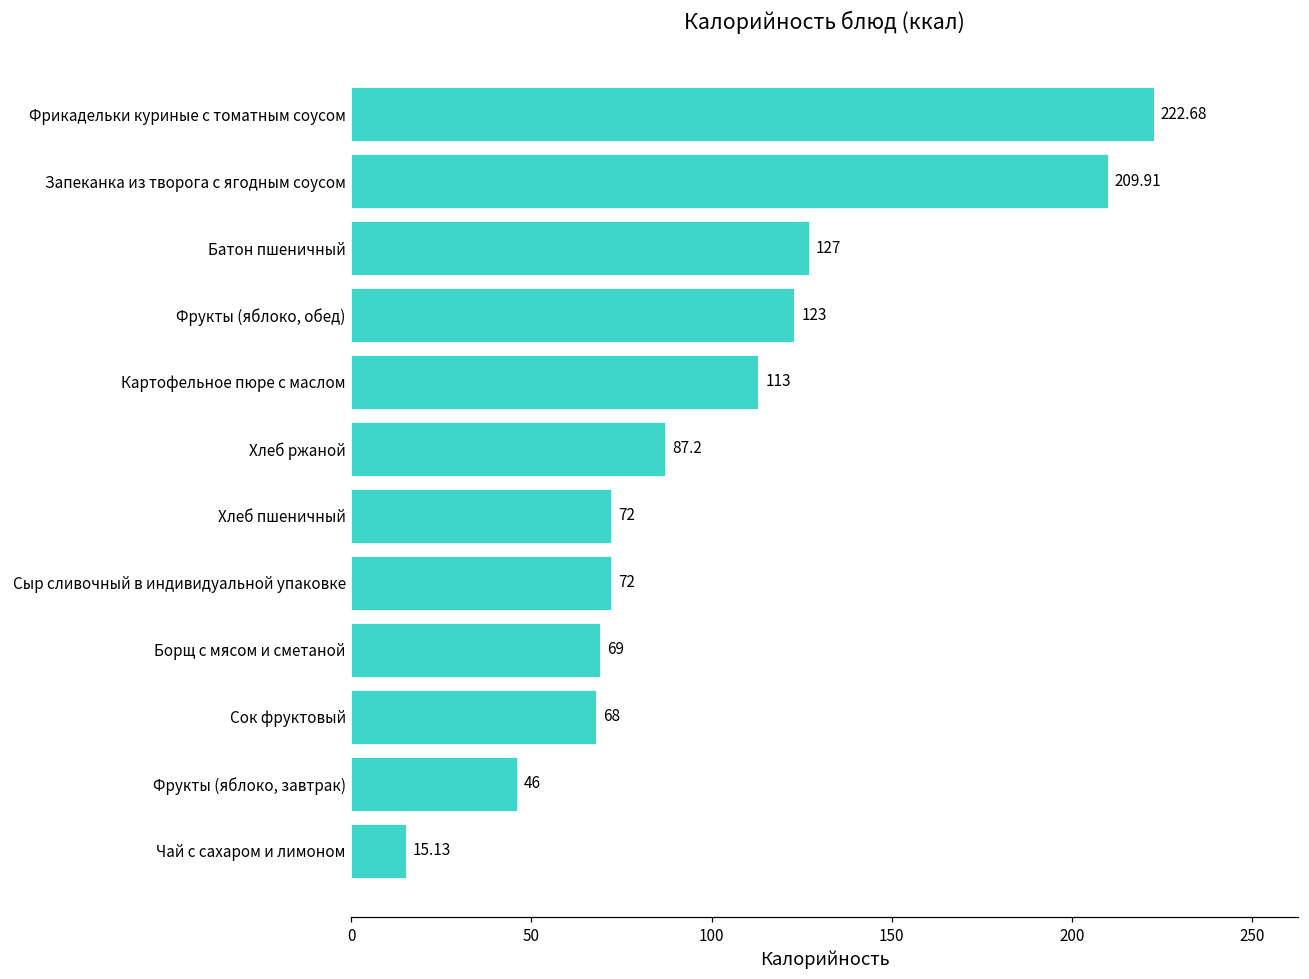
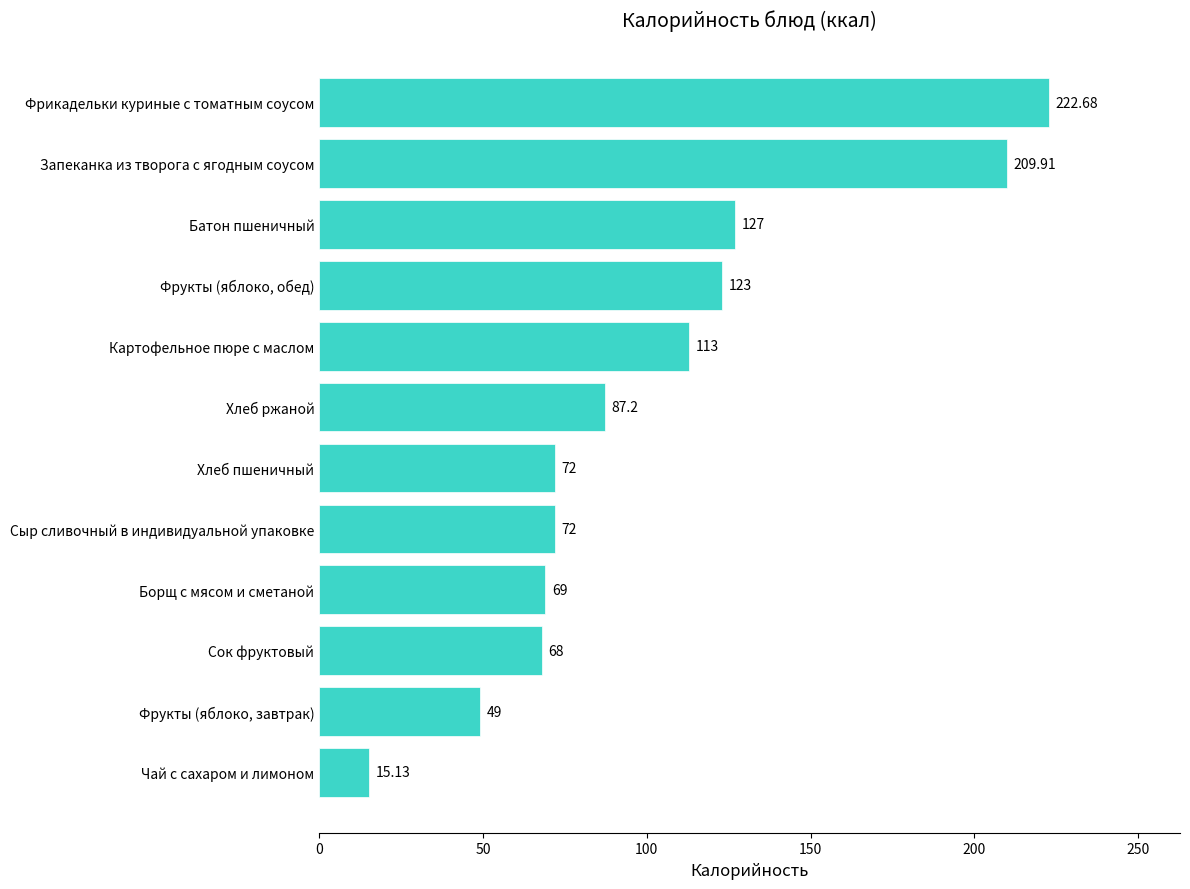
Фрукты (яблоко, завтрак): 46 -> 49
